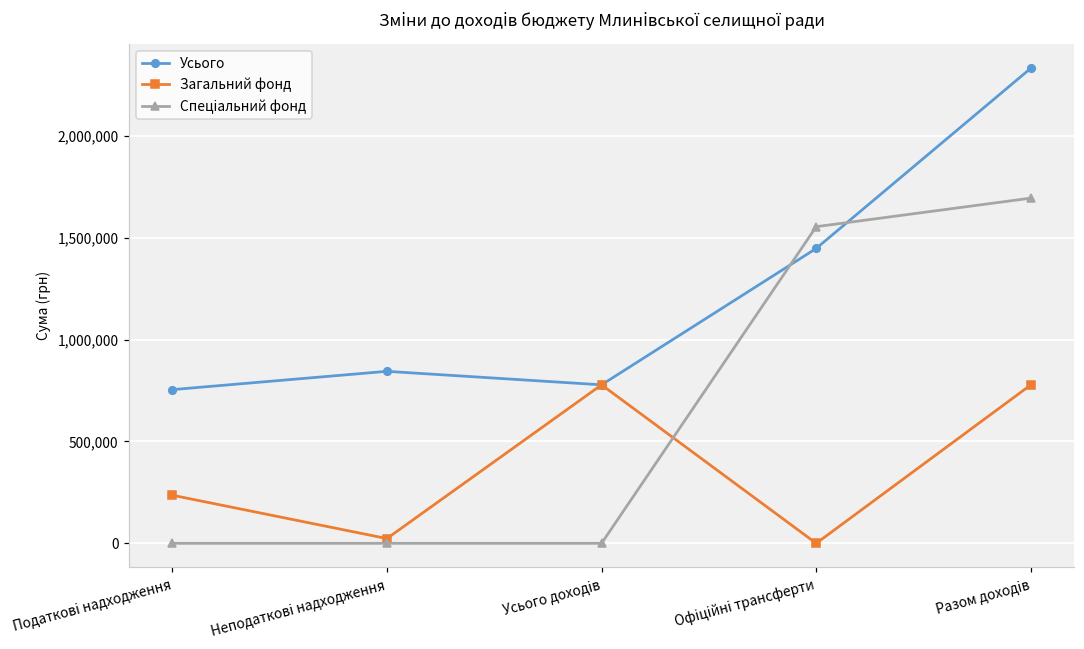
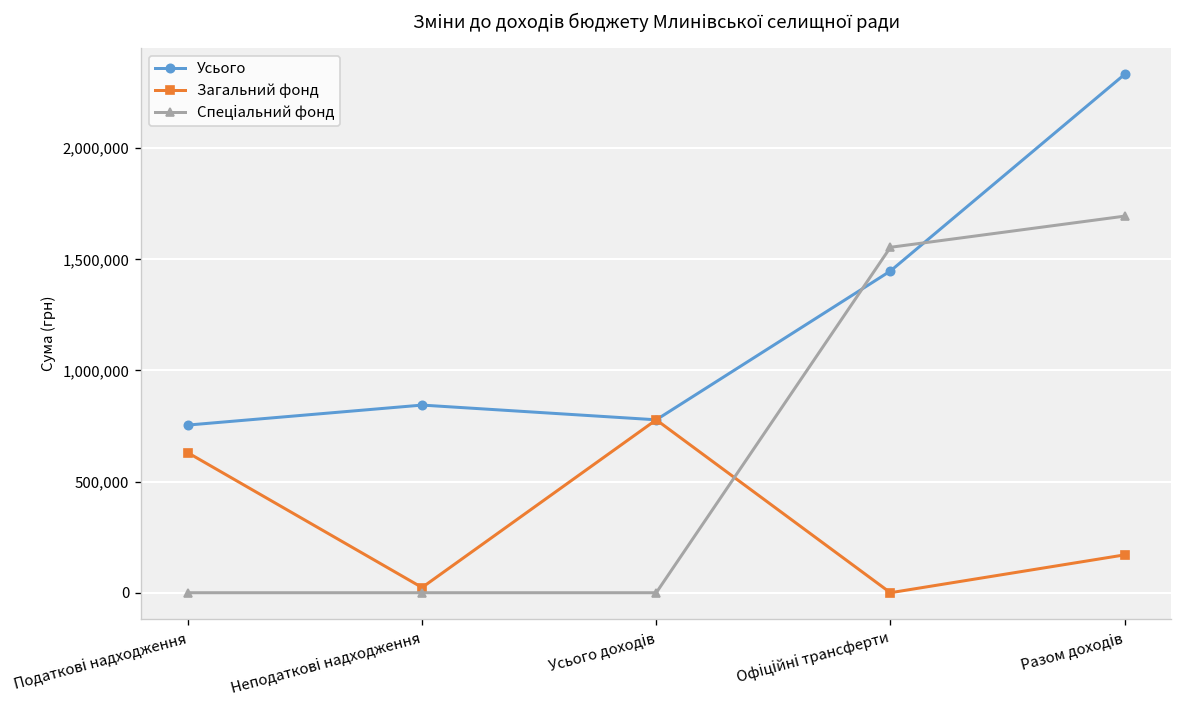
Загальний фонд, Податкові надходження: 240,000 -> 630,000
Загальний фонд, Разом доходів: 780,000 -> 170,000
